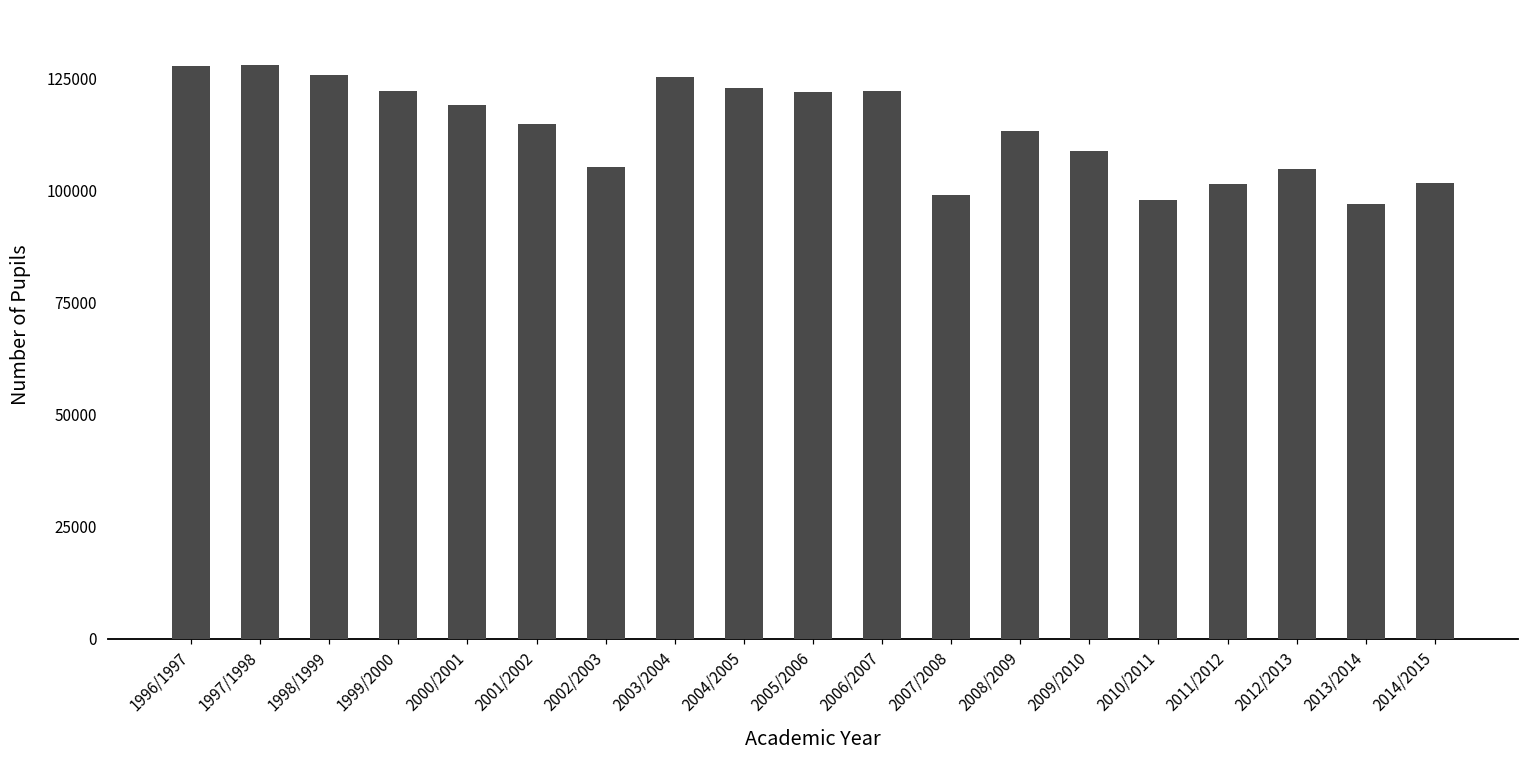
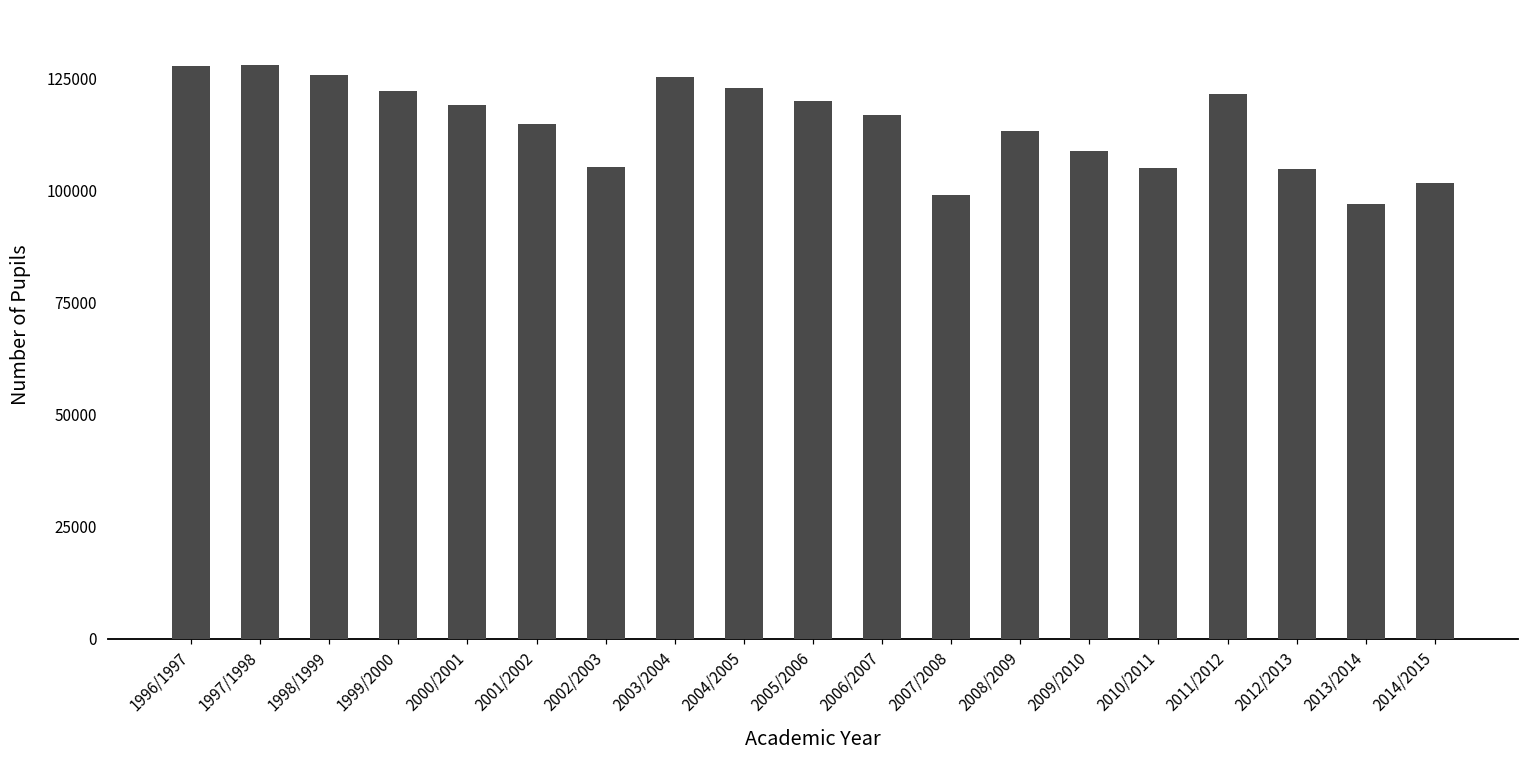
2005/2006: 122000 -> 120000
2006/2007: 122000 -> 117000
2010/2011: 98000 -> 105000
2011/2012: 101000 -> 121000
